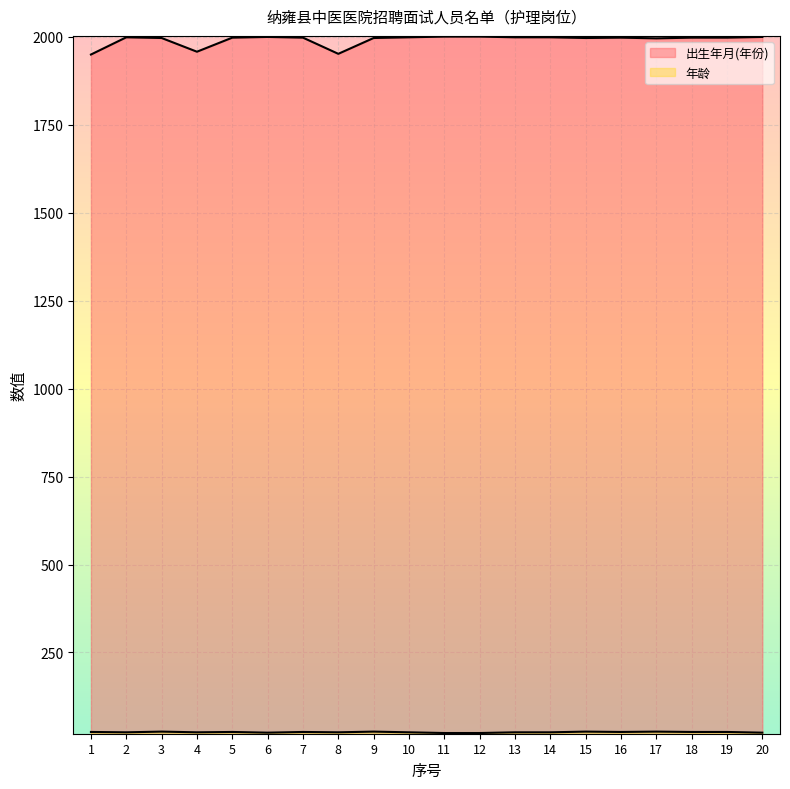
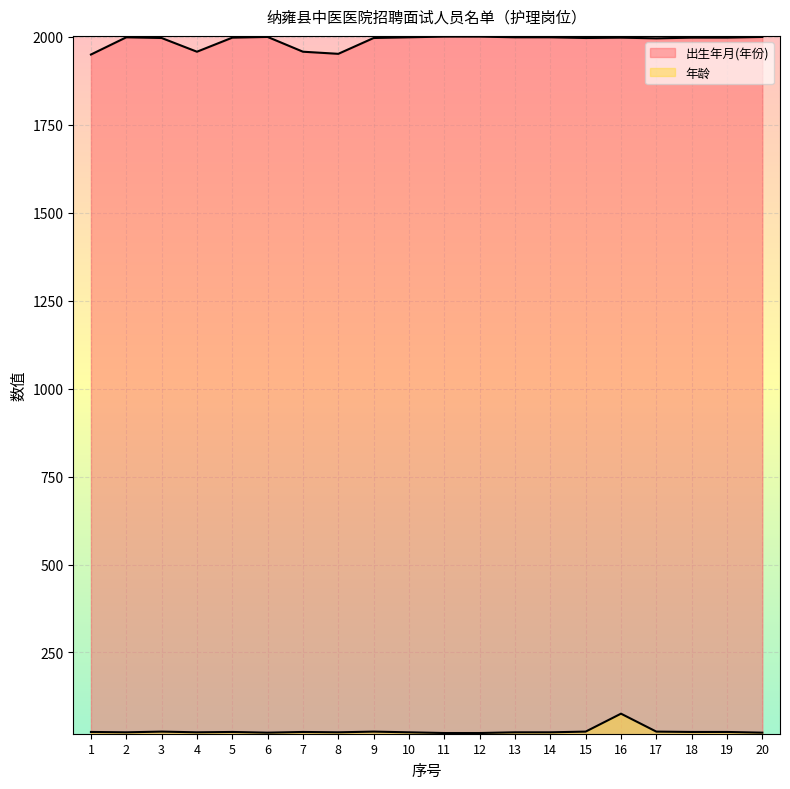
出生年月(年份), 7: 2000 -> 1960
年龄, 16: 20 -> 80
